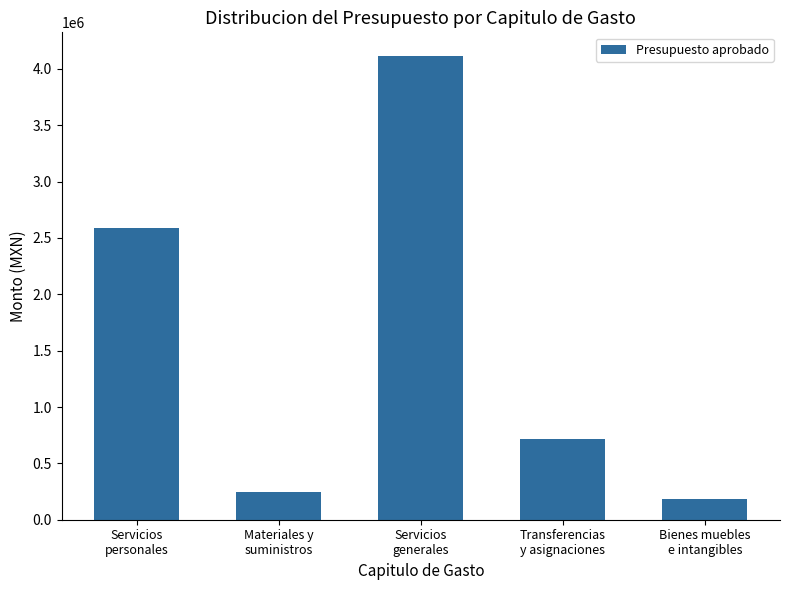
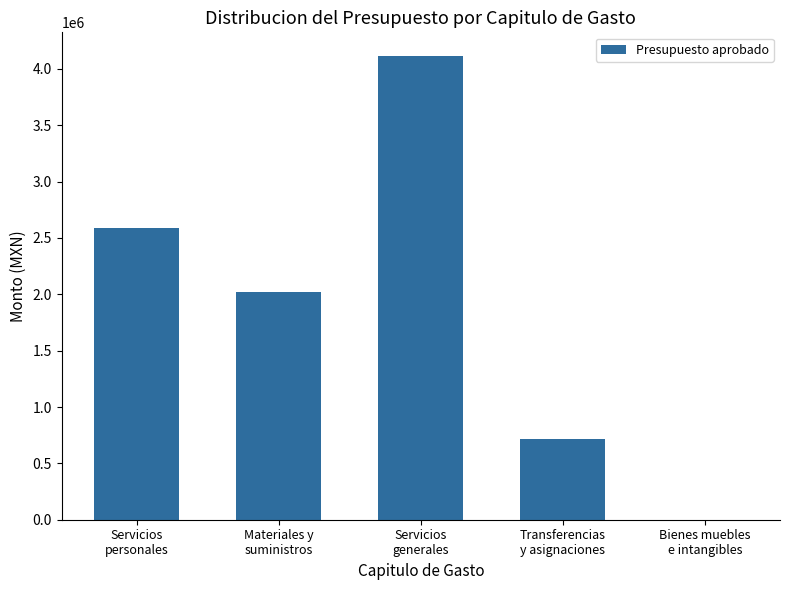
Materiales y suministros: 250000 -> 2020000
Bienes muebles e intangibles: 190000 -> 0
